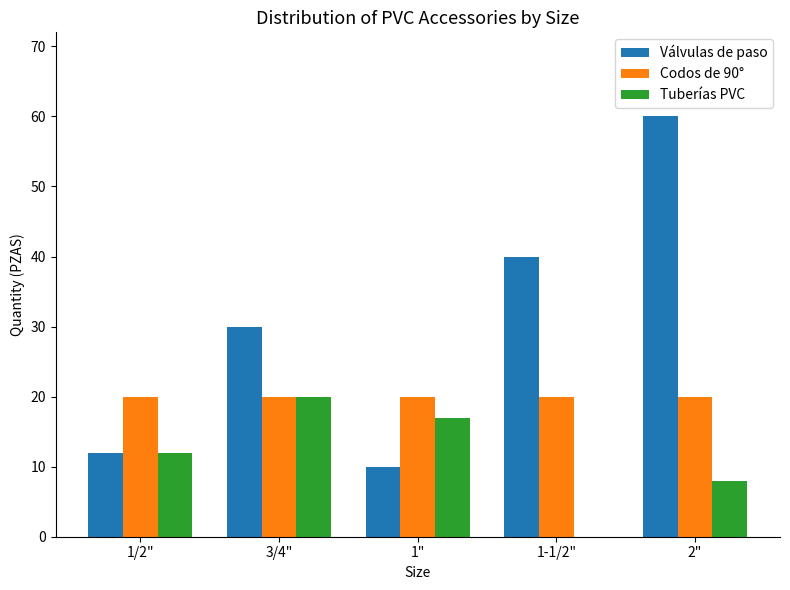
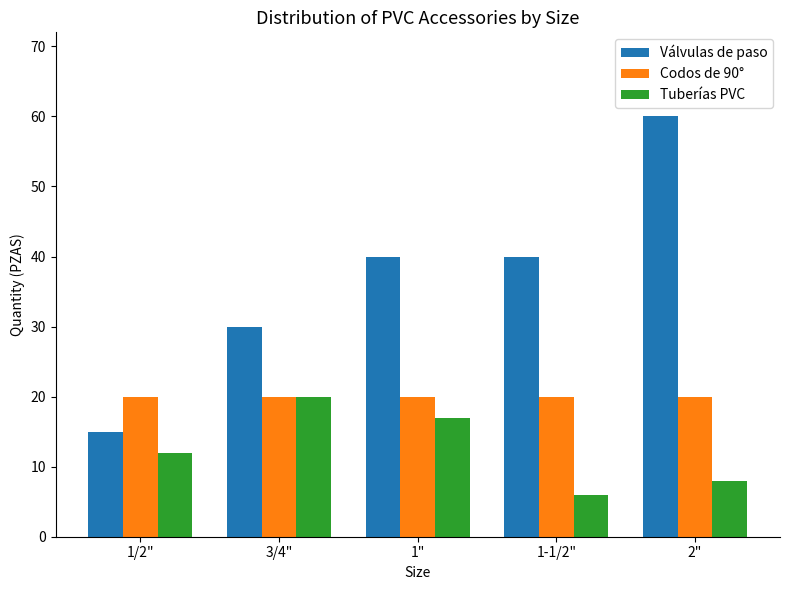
Válvulas de paso, 1/2": 12 -> 15
Válvulas de paso, 1": 10 -> 40
Tuberías PVC, 1-1/2": 0 -> 6
